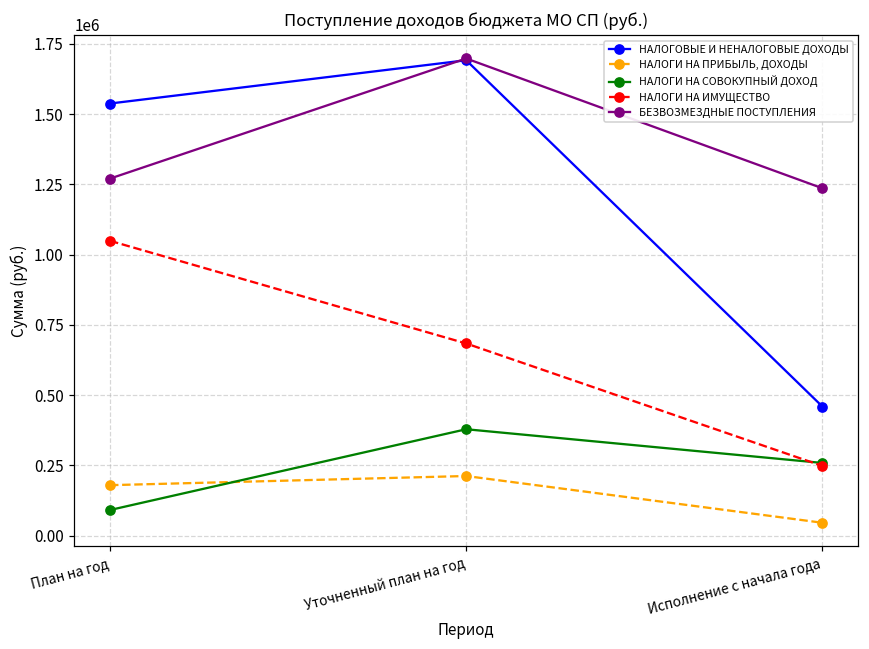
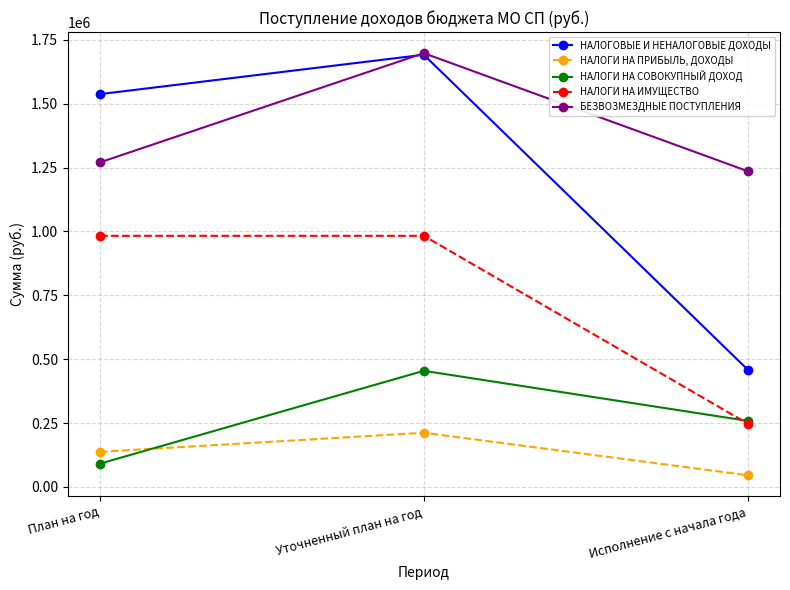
НАЛОГИ НА ПРИБЫЛЬ, ДОХОДЫ, План на год: 180000 -> 140000
НАЛОГИ НА ИМУЩЕСТВО, План на год: 1050000 -> 980000
НАЛОГИ НА СОВОКУПНЫЙ ДОХОД, Уточненный план на год: 380000 -> 450000
НАЛОГИ НА ИМУЩЕСТВО, Уточненный план на год: 680000 -> 980000
